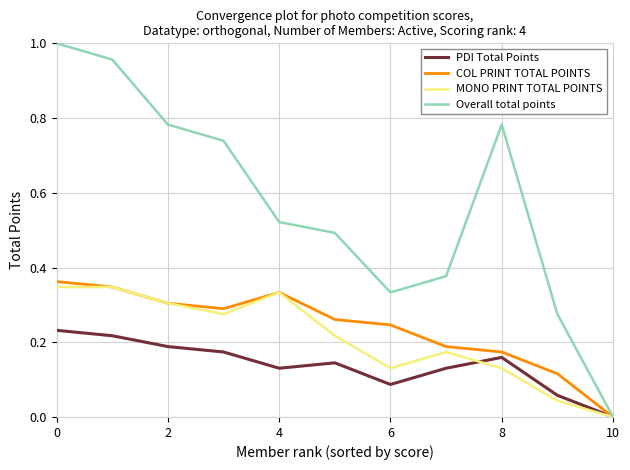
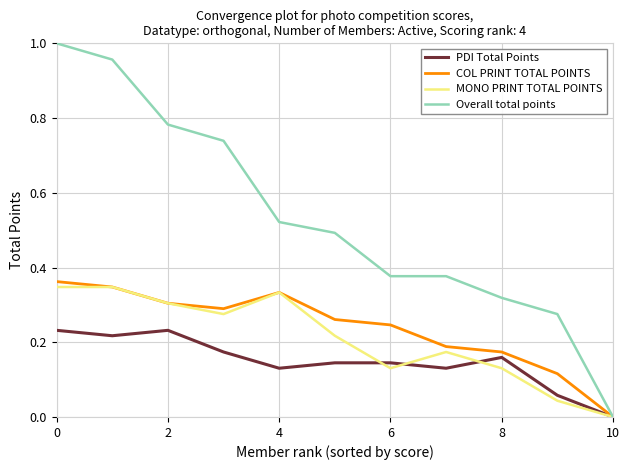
PDI Total Points, 2: 0.19 -> 0.23
PDI Total Points, 6: 0.09 -> 0.14
Overall total points, 6: 0.33 -> 0.38
Overall total points, 8: 0.78 -> 0.32
